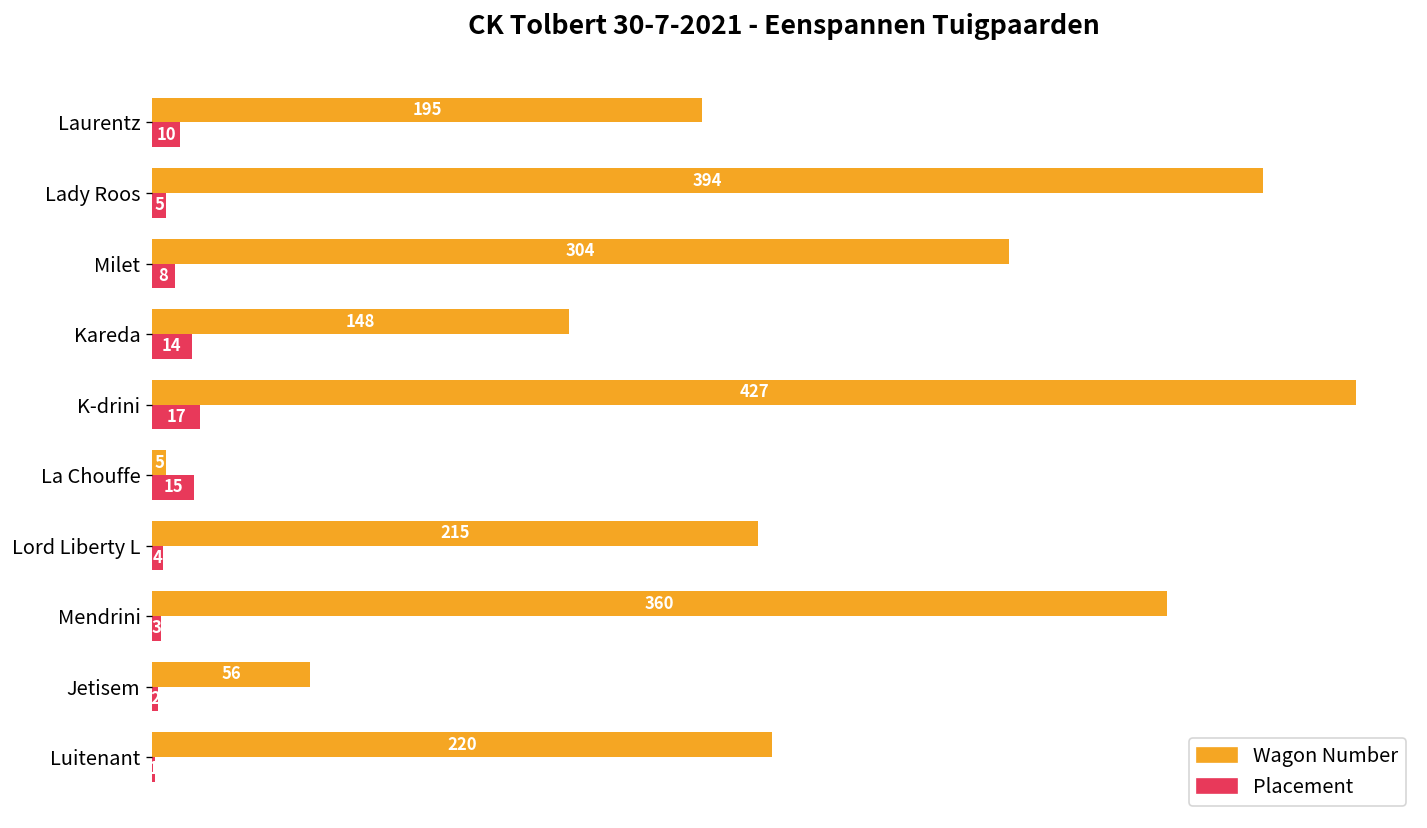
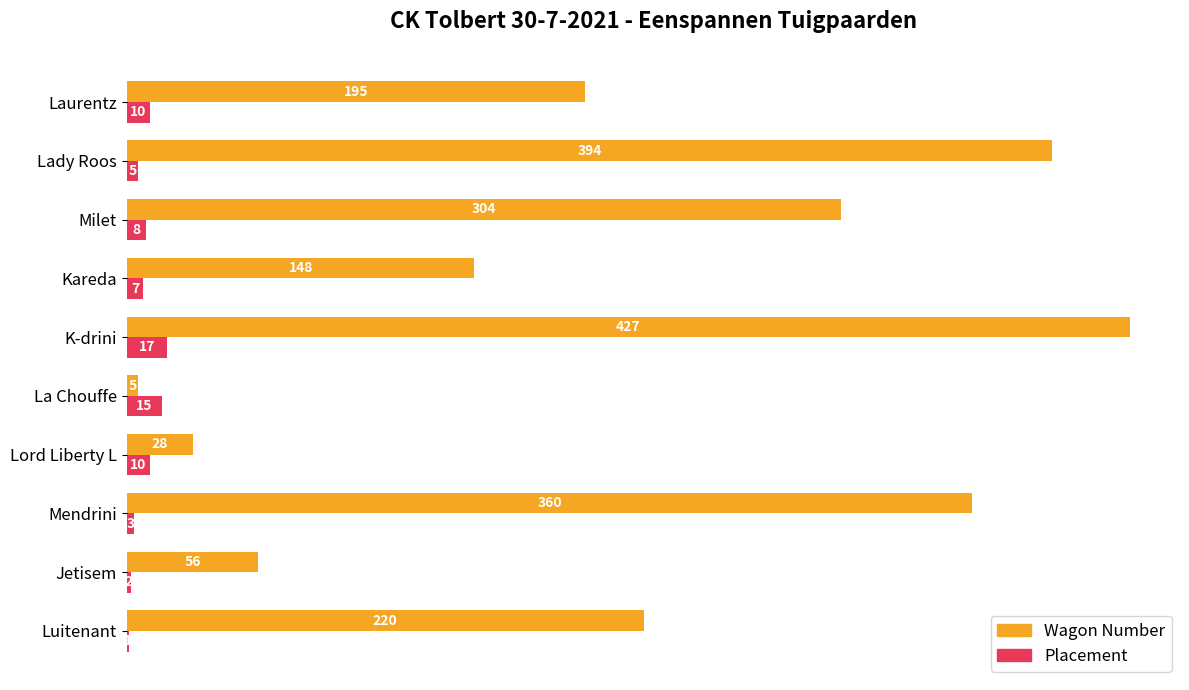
Placement, Kareda: 14 -> 7
Wagon Number, Lord Liberty L: 215 -> 28
Placement, Lord Liberty L: 4 -> 10
